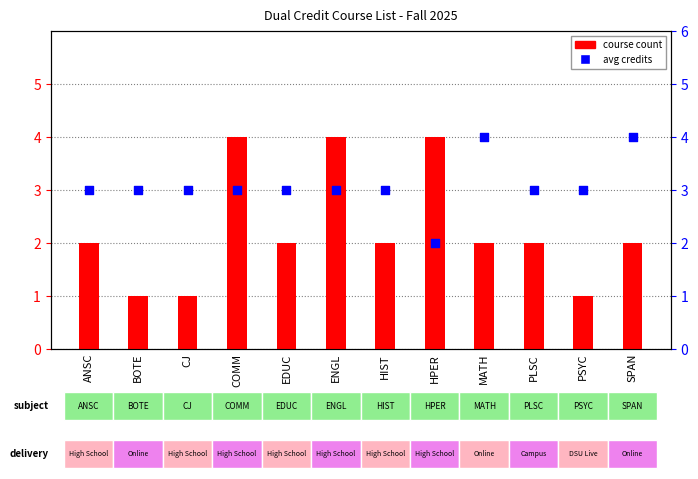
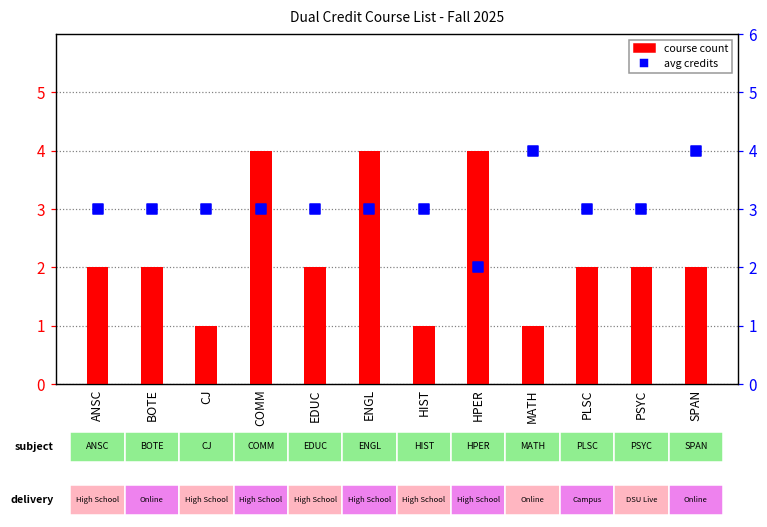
Dual Credit Course List - Fall 2025, course count, BOTE: 1 -> 2
Dual Credit Course List - Fall 2025, course count, HIST: 2 -> 1
Dual Credit Course List - Fall 2025, course count, MATH: 2 -> 1
Dual Credit Course List - Fall 2025, course count, PSYC: 1 -> 2
